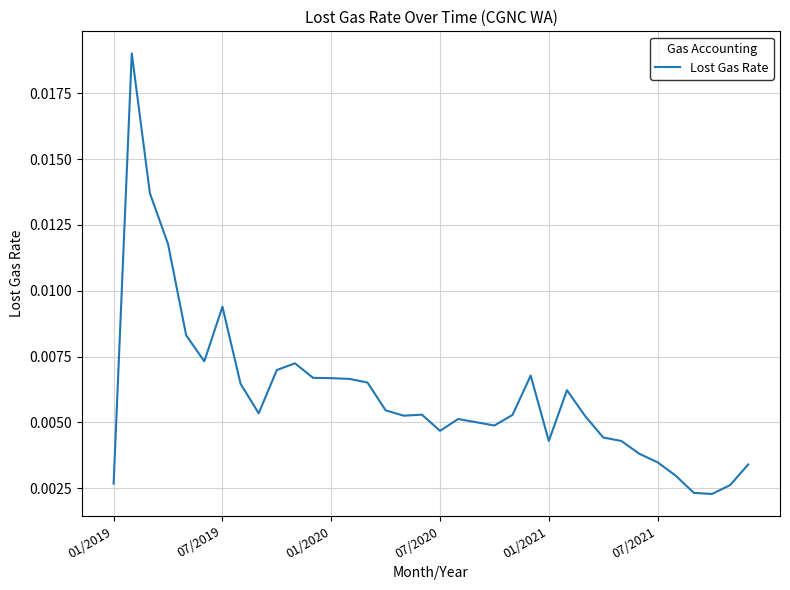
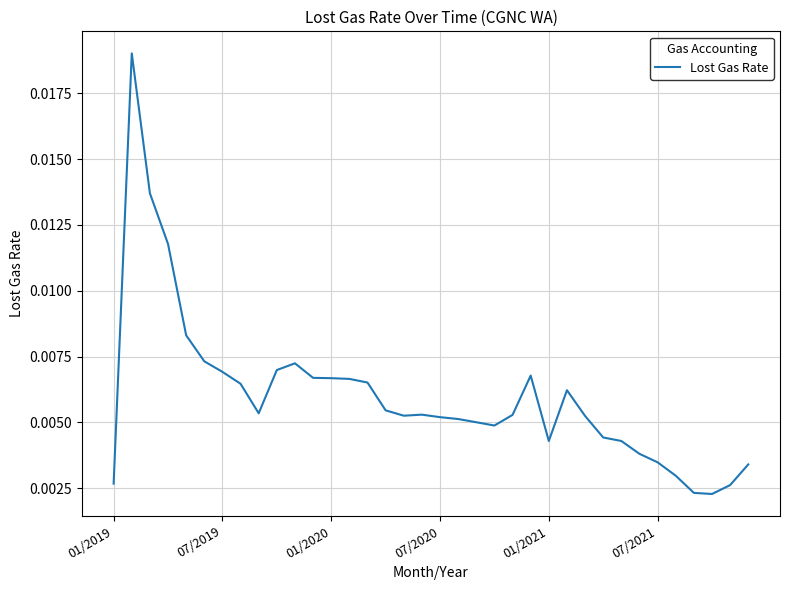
07/2019: 0.0094 -> 0.0069
07/2020: 0.0047 -> 0.0052
